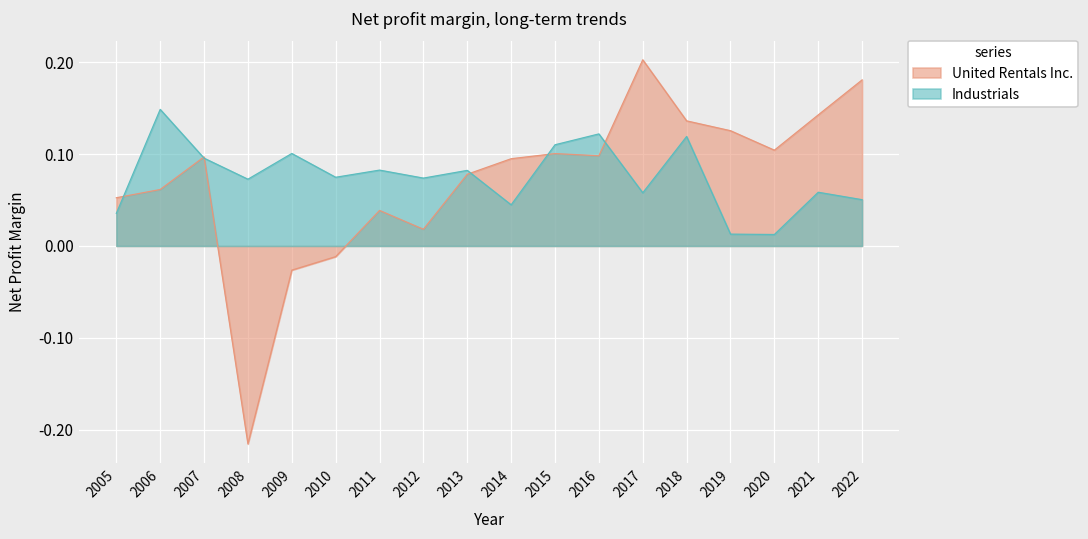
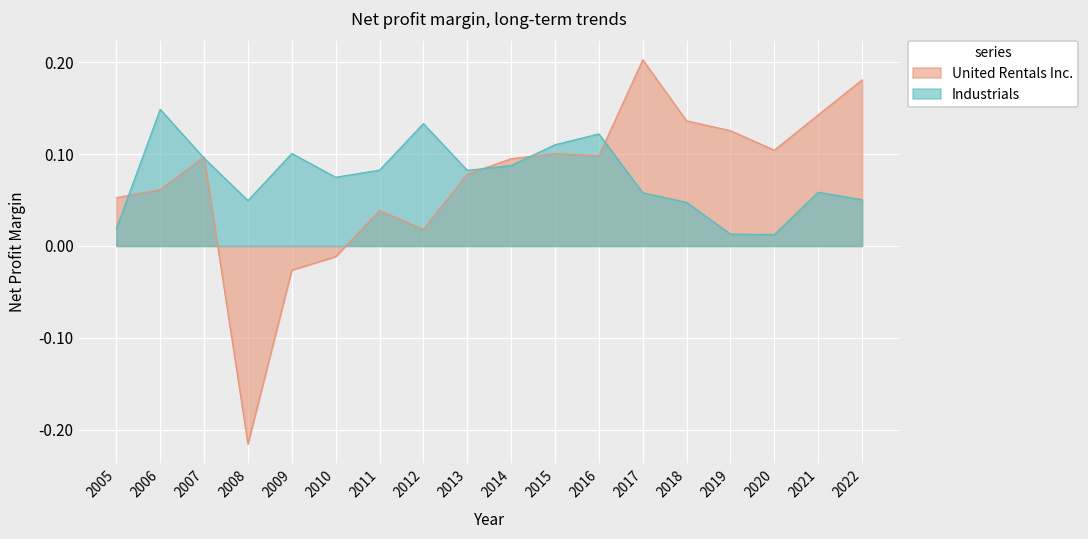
Industrials, 2005: 0.04 -> 0.02
Industrials, 2008: 0.07 -> 0.05
Industrials, 2012: 0.07 -> 0.13
Industrials, 2014: 0.04 -> 0.09
Industrials, 2018: 0.12 -> 0.05
